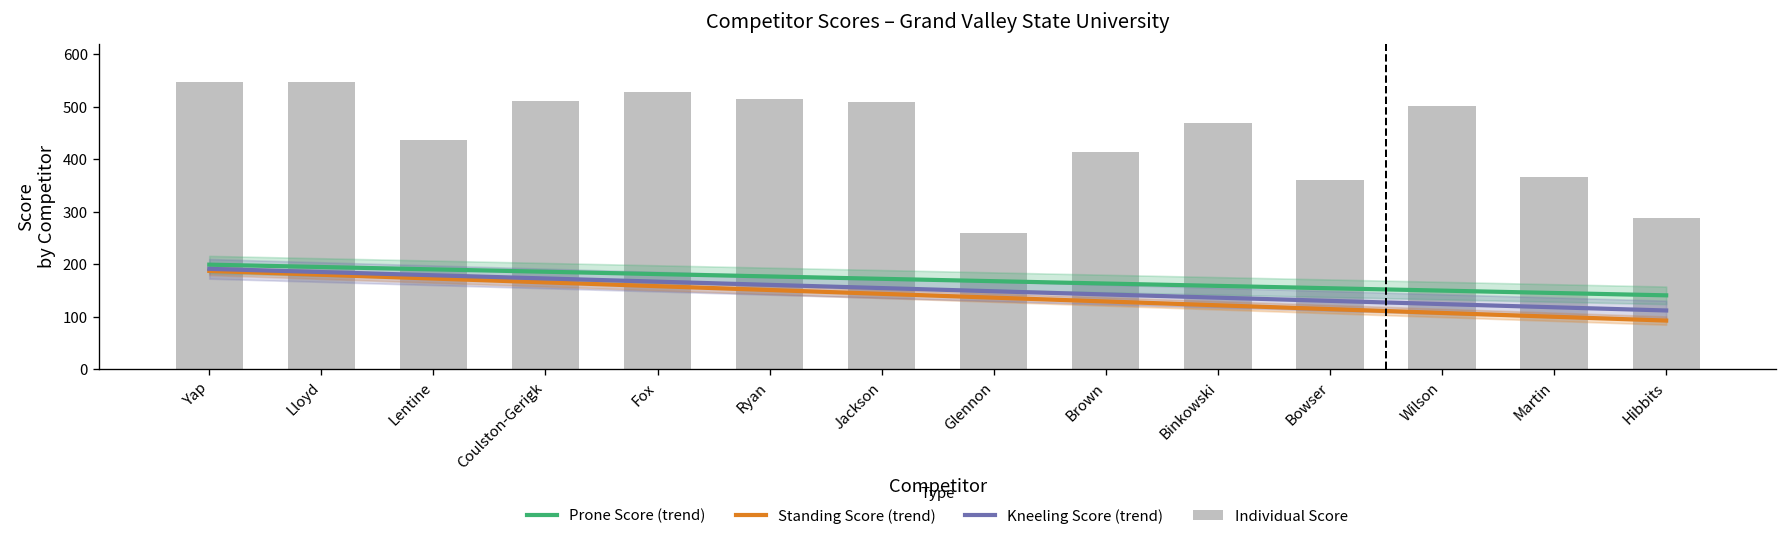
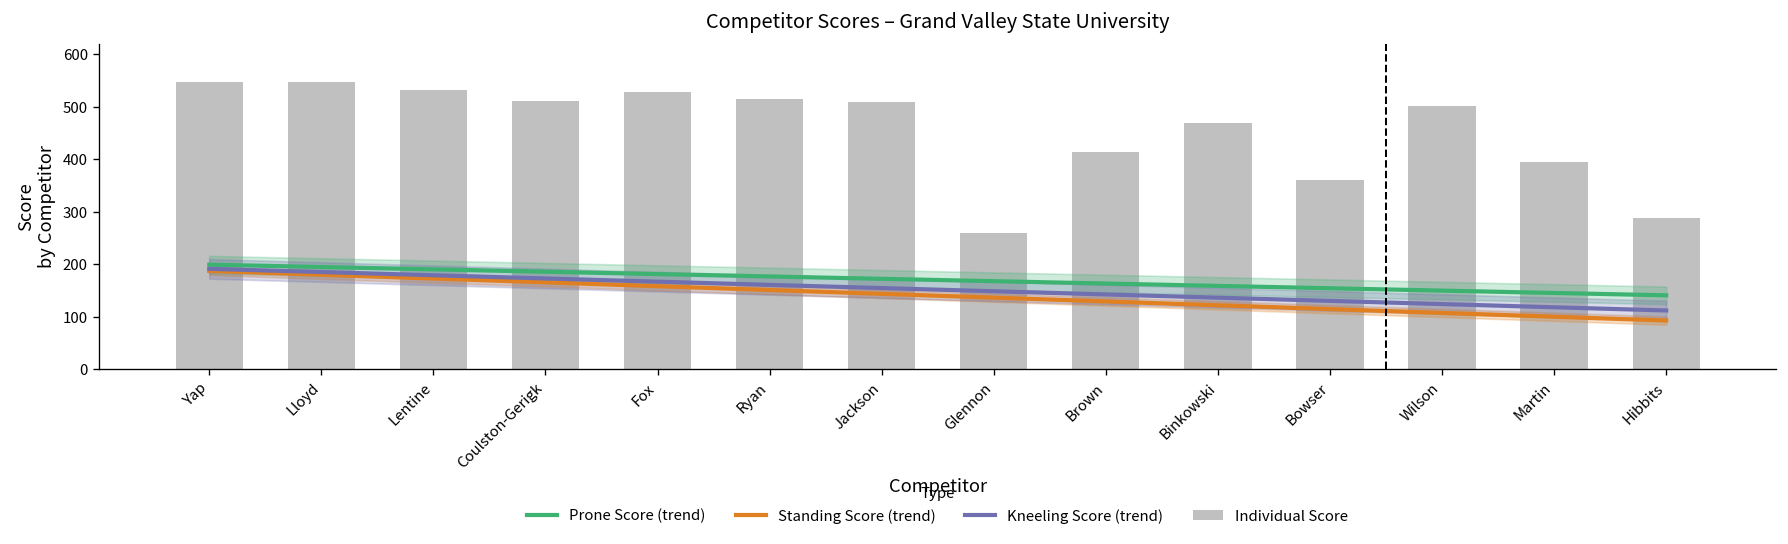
Individual Score, Lentine: 440 -> 530
Individual Score, Martin: 370 -> 400
